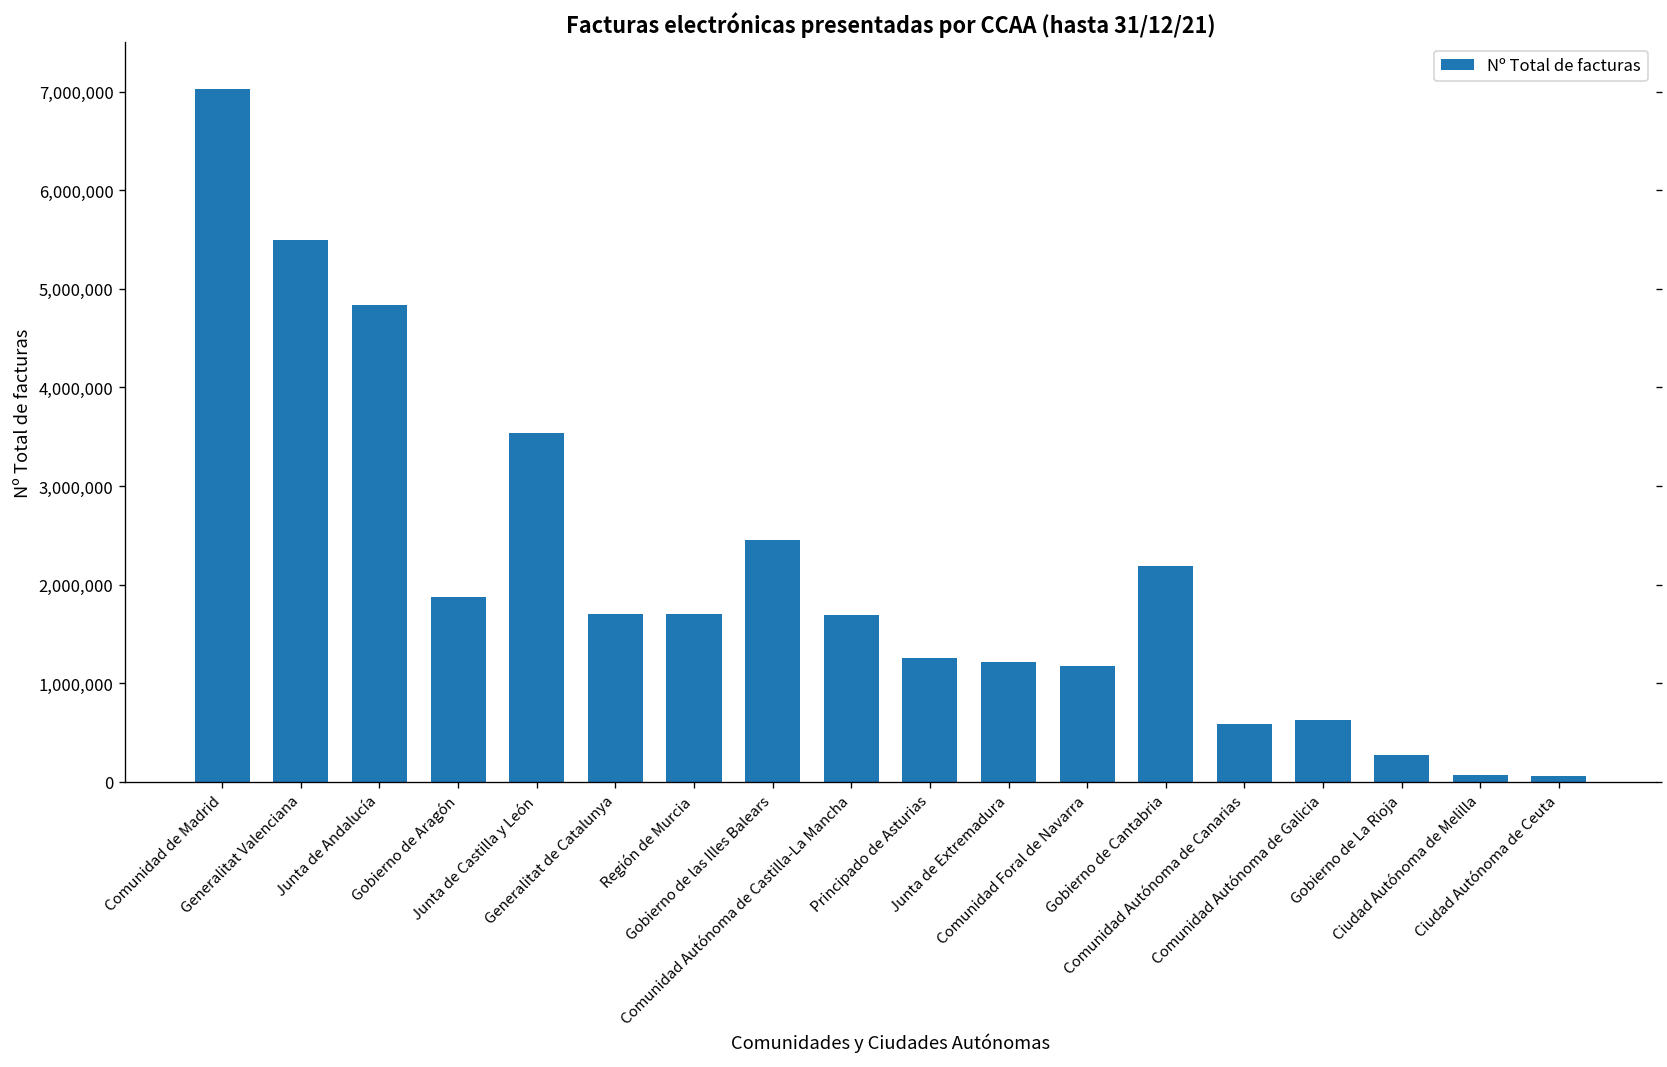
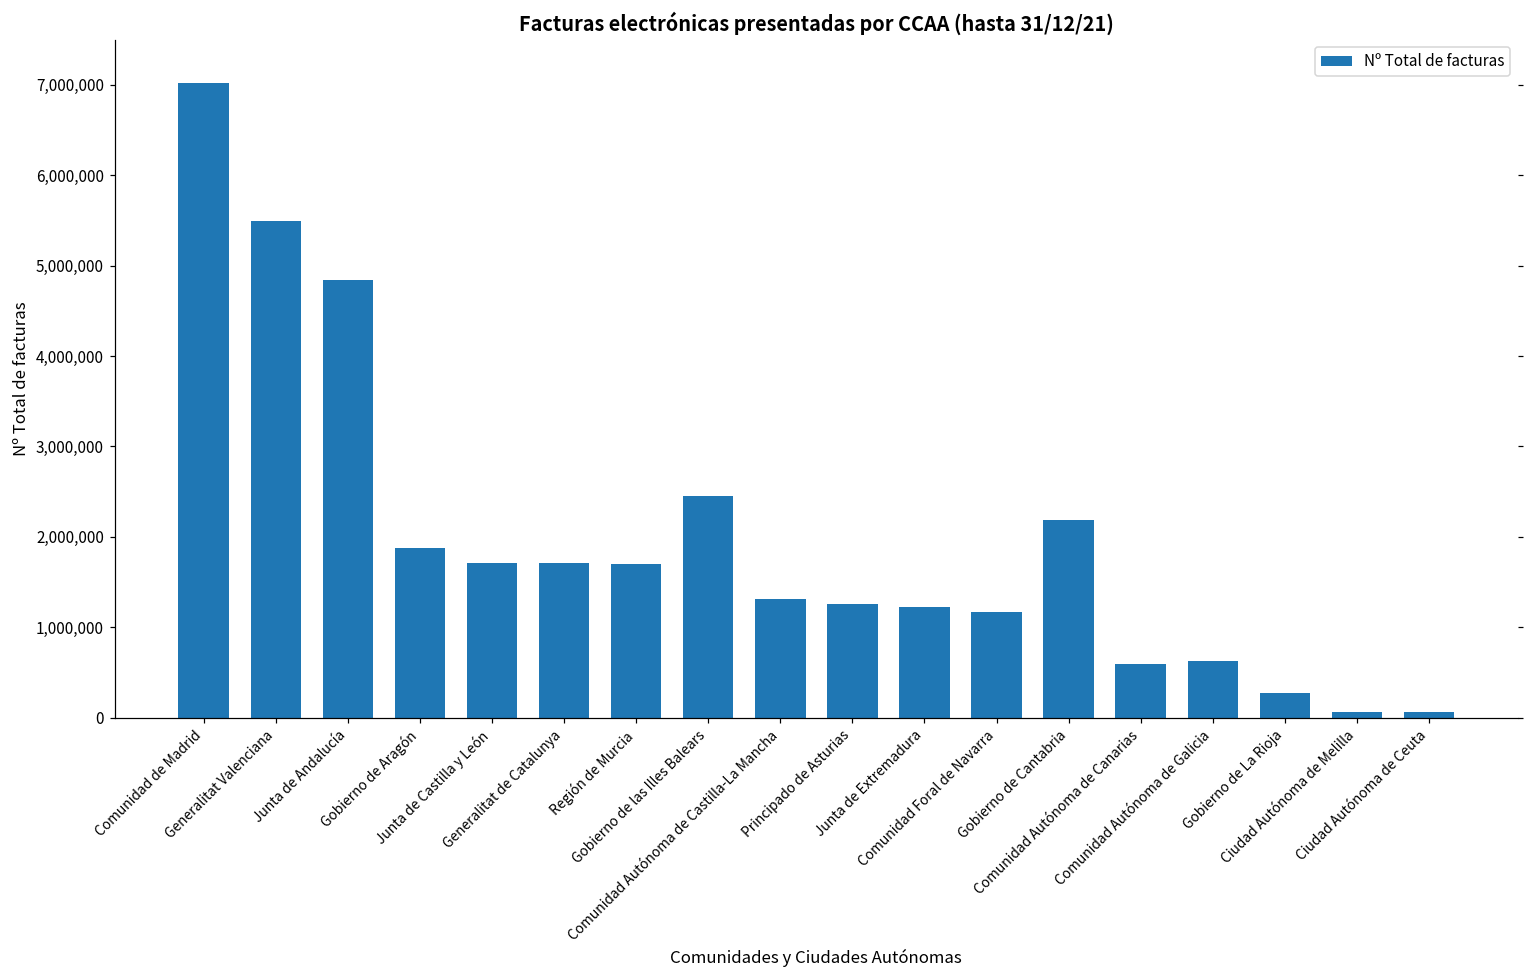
Junta de Castilla y León: 3,500,000 -> 1,700,000
Comunidad Autónoma de Castilla-La Mancha: 1,700,000 -> 1,300,000
